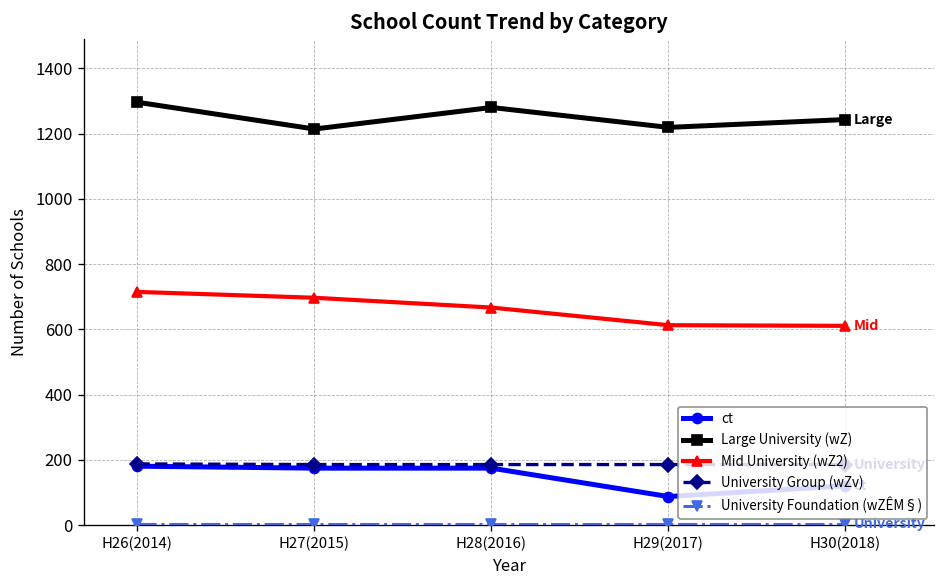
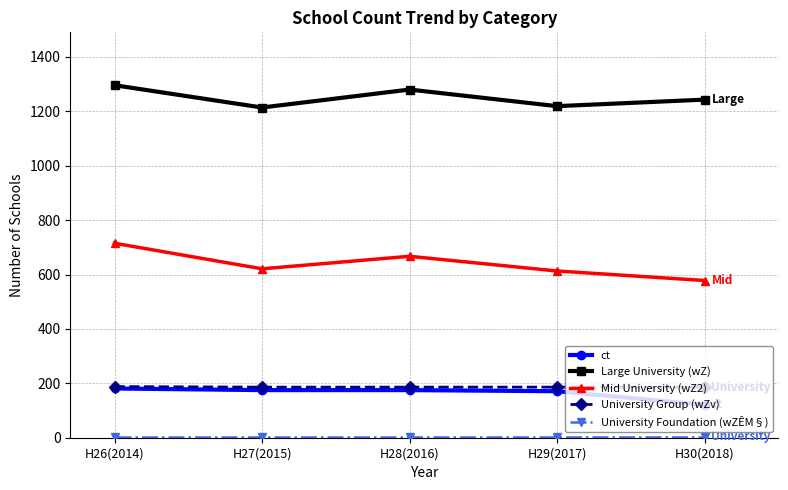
Mid University (wZ2), H27(2015): 700 -> 620
ct, H29(2017): 90 -> 170
Mid University (wZ2), H30(2018): 610 -> 580
